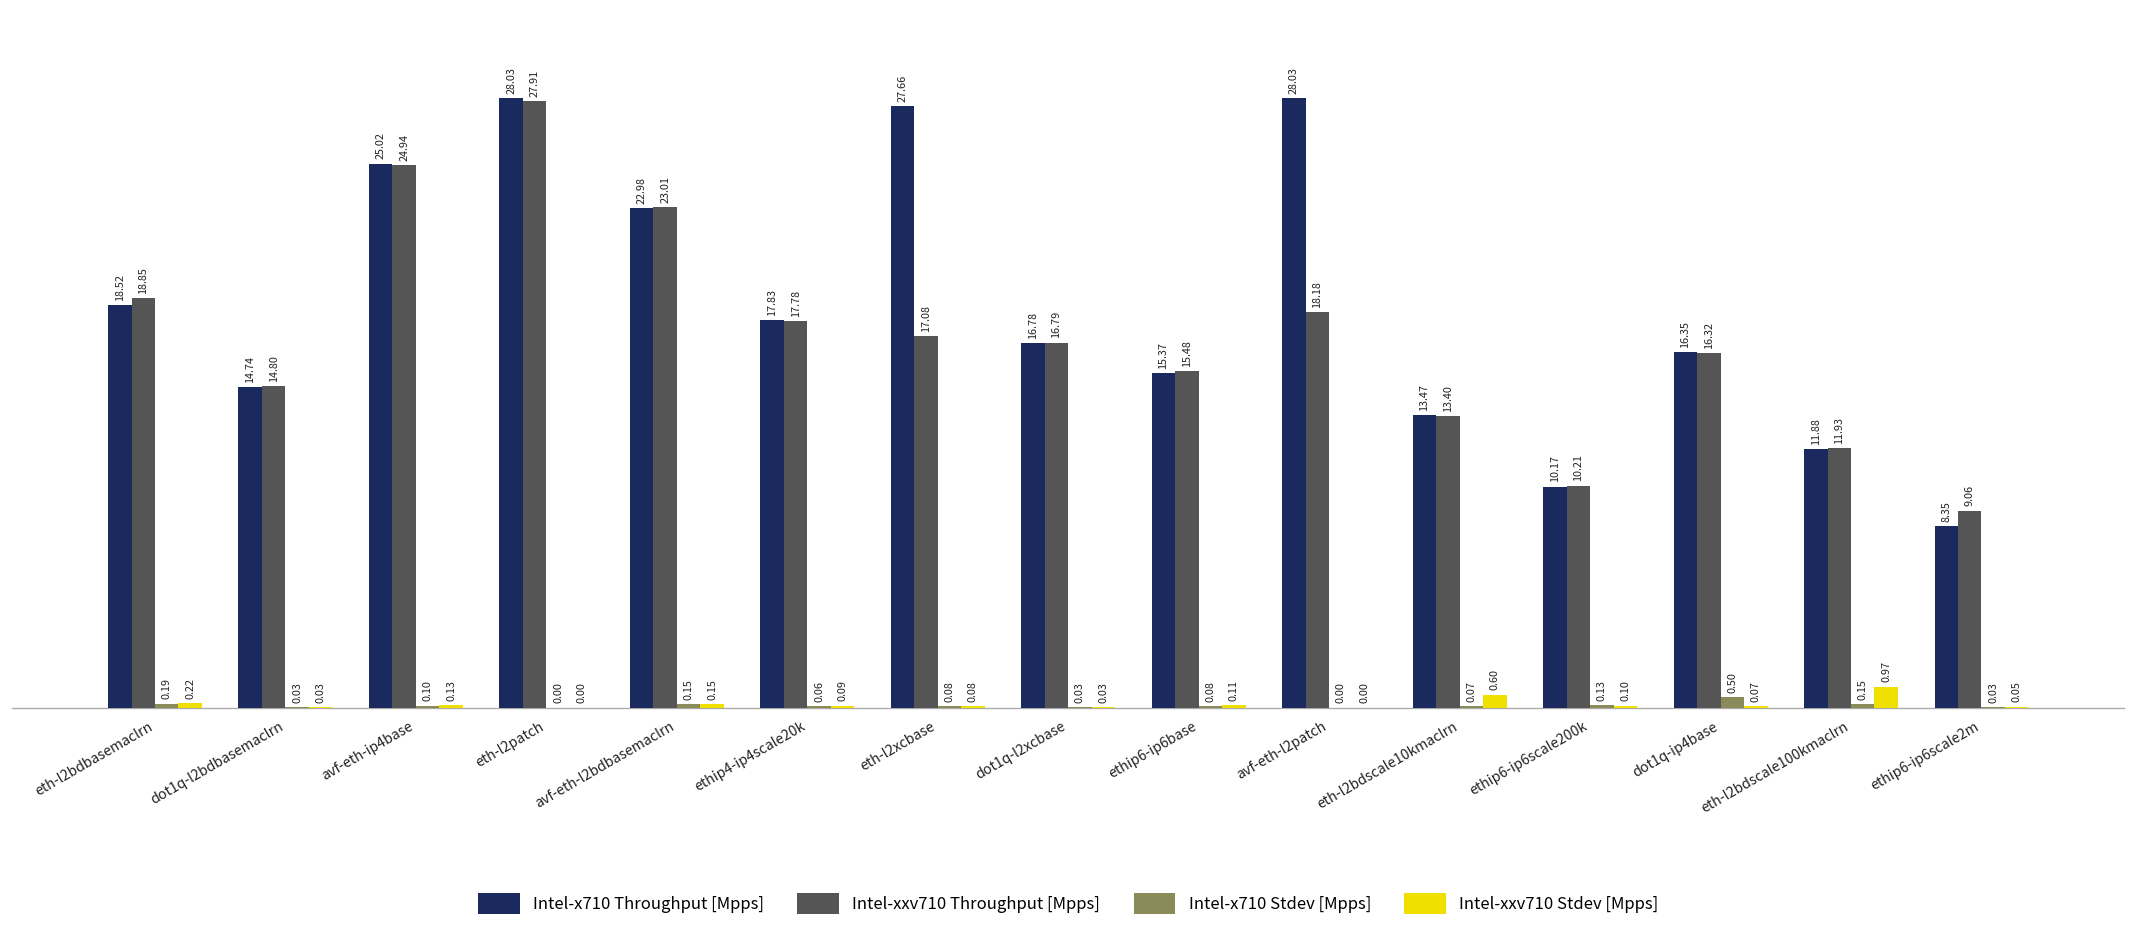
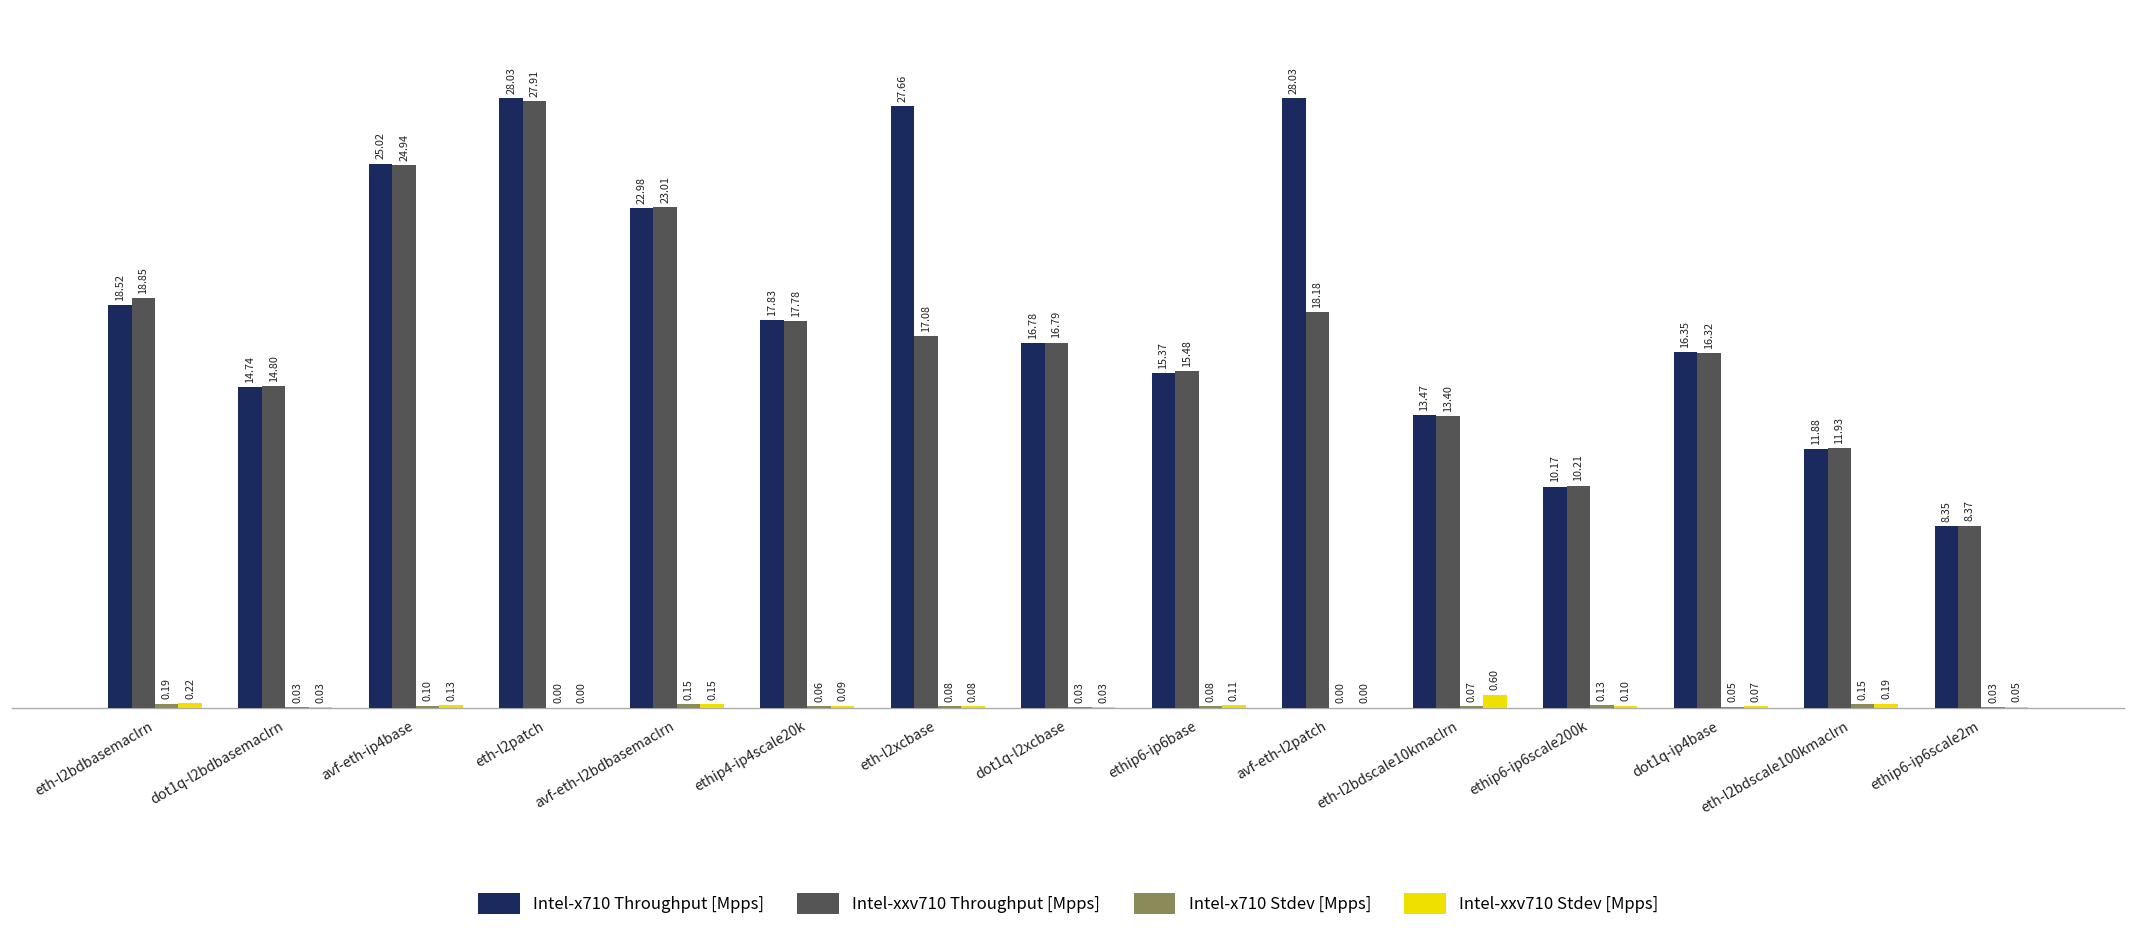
Intel-x710 Stdev [Mpps], dot1q-ip4base: 0.50 -> 0.05
Intel-xxv710 Stdev [Mpps], eth-l2bdscale100kmaclrn: 0.97 -> 0.19
Intel-xxv710 Throughput [Mpps], ethip6-ip6scale2m: 9.06 -> 8.37
